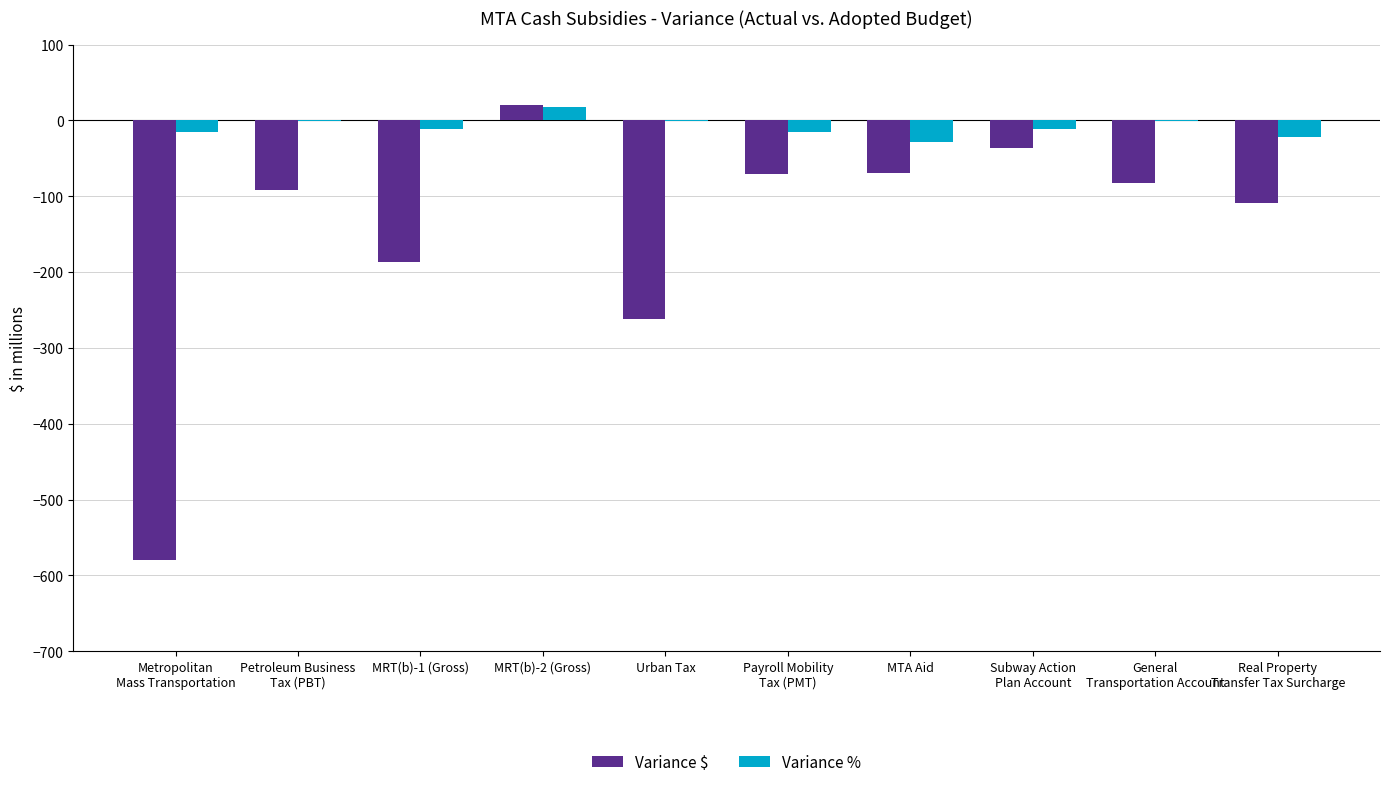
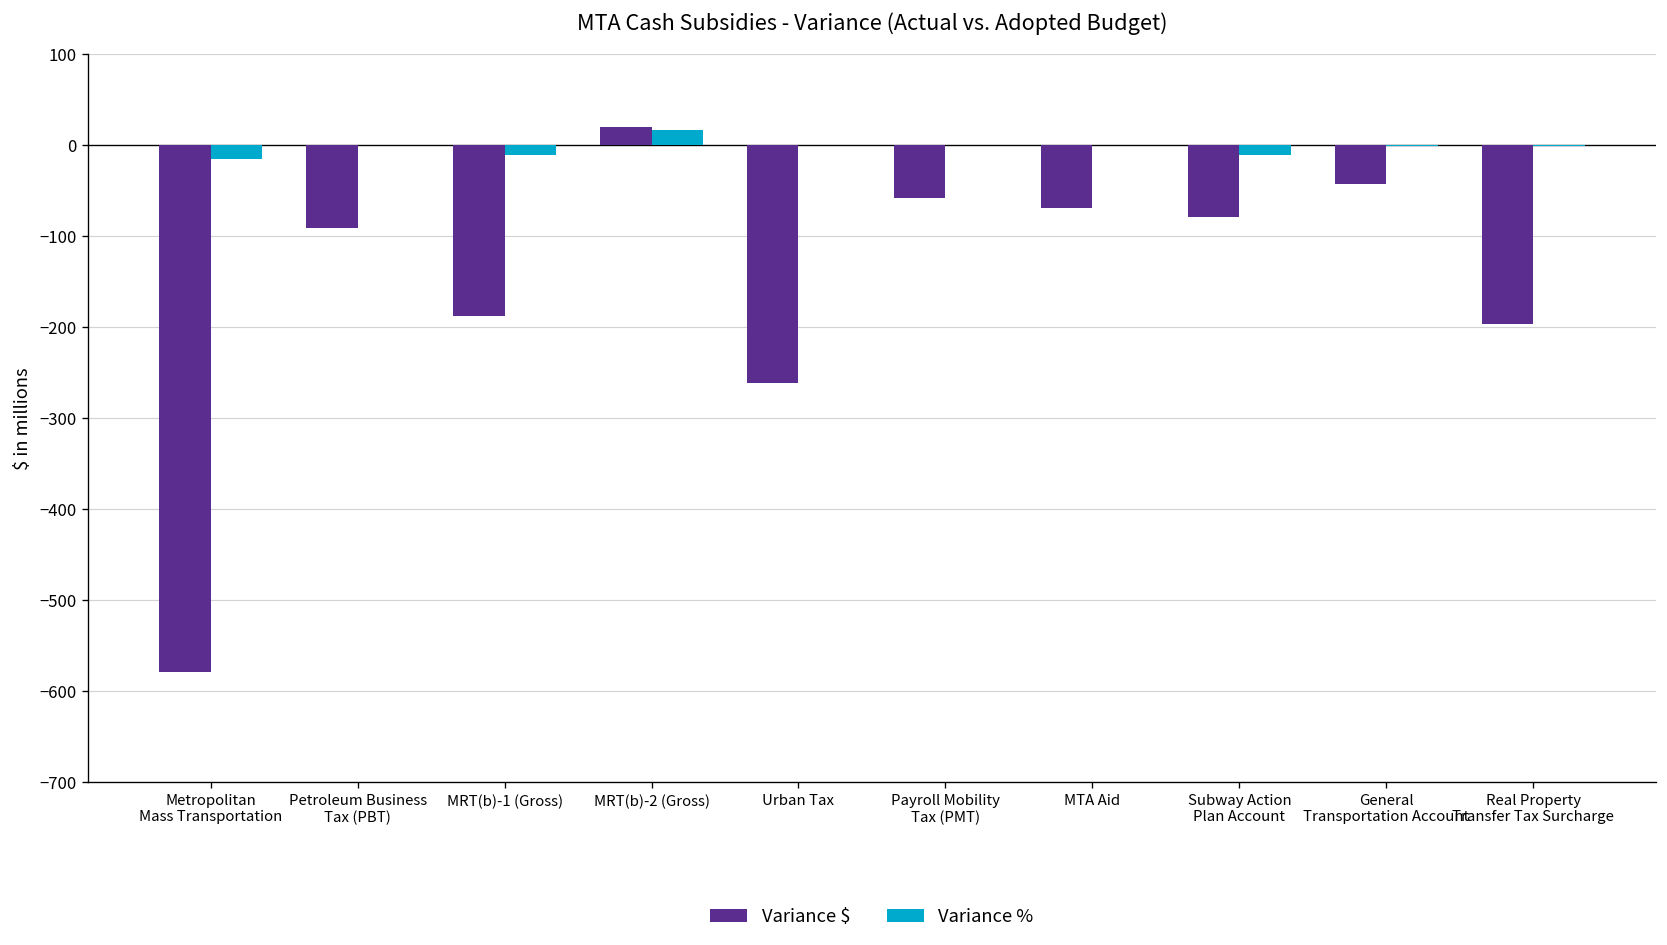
Variance $, Payroll Mobility Tax (PMT): -70 -> -60
Variance %, Payroll Mobility Tax (PMT): -20 -> 0
Variance %, MTA Aid: -30 -> 0
Variance $, Subway Action Plan Account: -40 -> -80
Variance $, General Transportation Account: -80 -> -40
Variance $, Real Property Transfer Tax Surcharge: -110 -> -200
Variance %, Real Property Transfer Tax Surcharge: -20 -> 0
